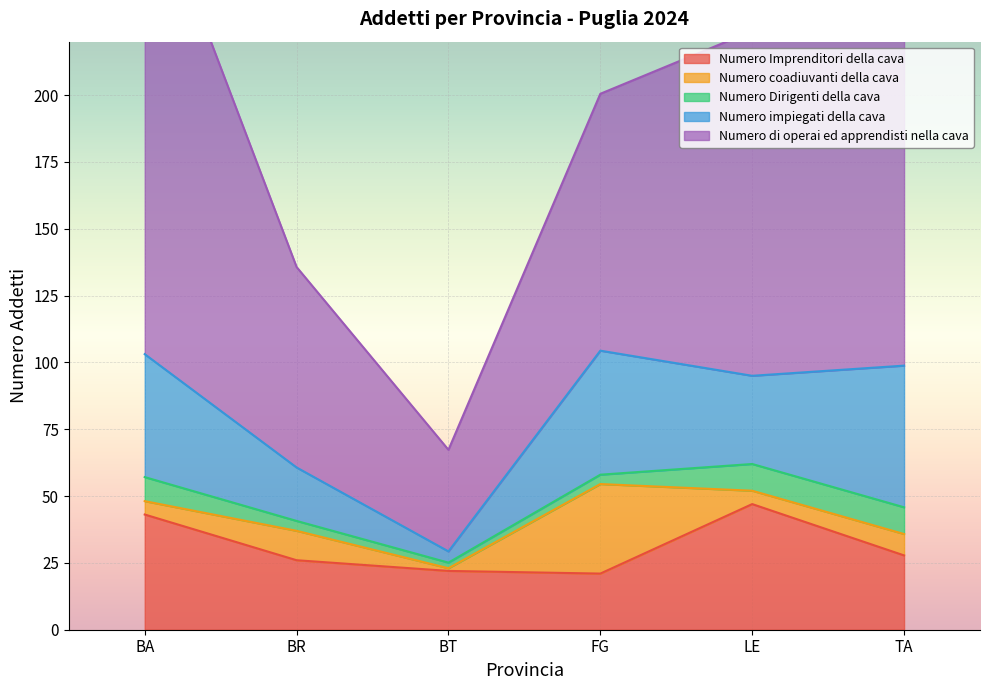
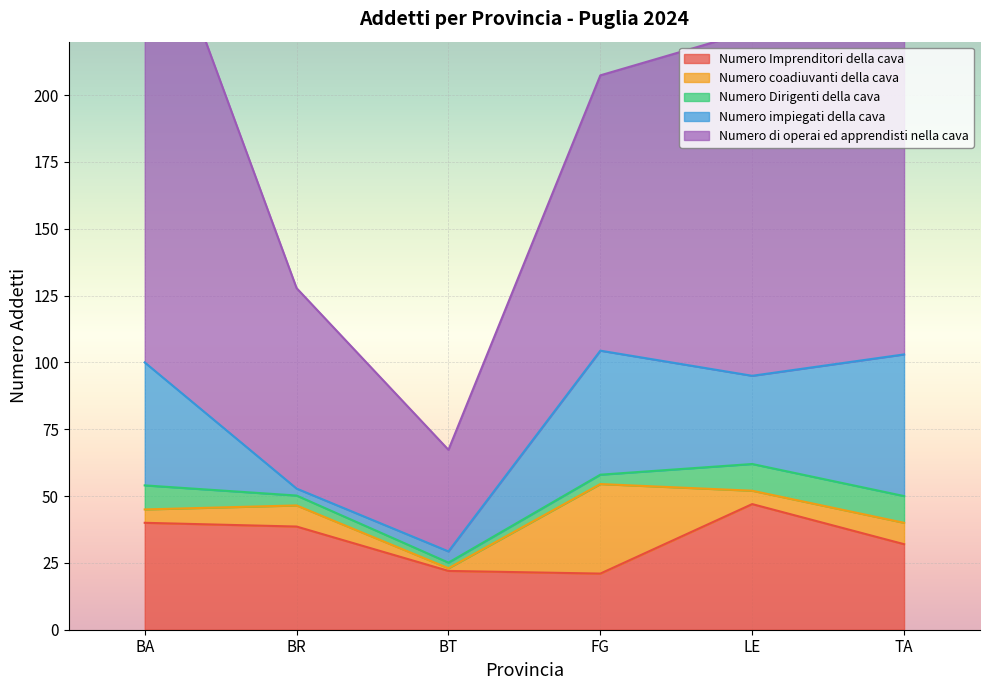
Numero Imprenditori della cava, BA: 43 -> 40
Numero Imprenditori della cava, BR: 26 -> 39
Numero coadiuvanti della cava, BR: 11 -> 8
Numero impiegati della cava, BR: 20 -> 3
Numero di operai ed apprendisti nella cava, FG: 96 -> 103
Numero Imprenditori della cava, TA: 28 -> 32
